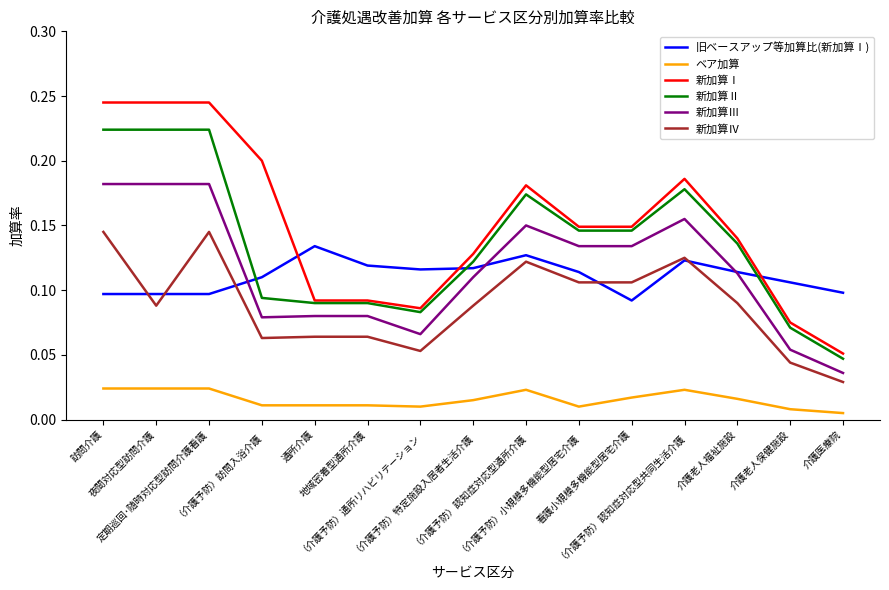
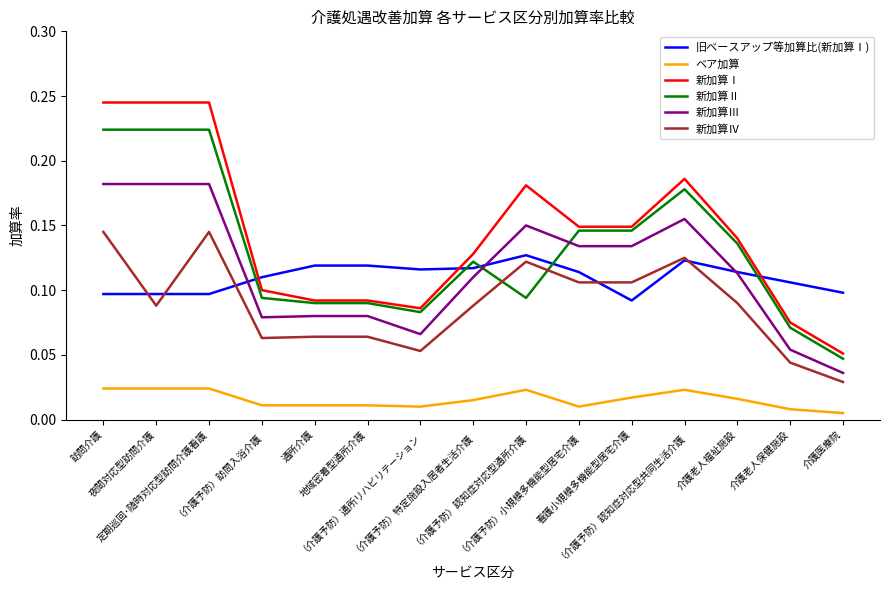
新加算Ⅰ, （介護予防）訪問入浴介護: 0.2 -> 0.1
旧ベースアップ等加算比(新加算Ⅰ), 通所介護: 0.134 -> 0.119
新加算Ⅱ, （介護予防）認知症対応型通所介護: 0.174 -> 0.094
